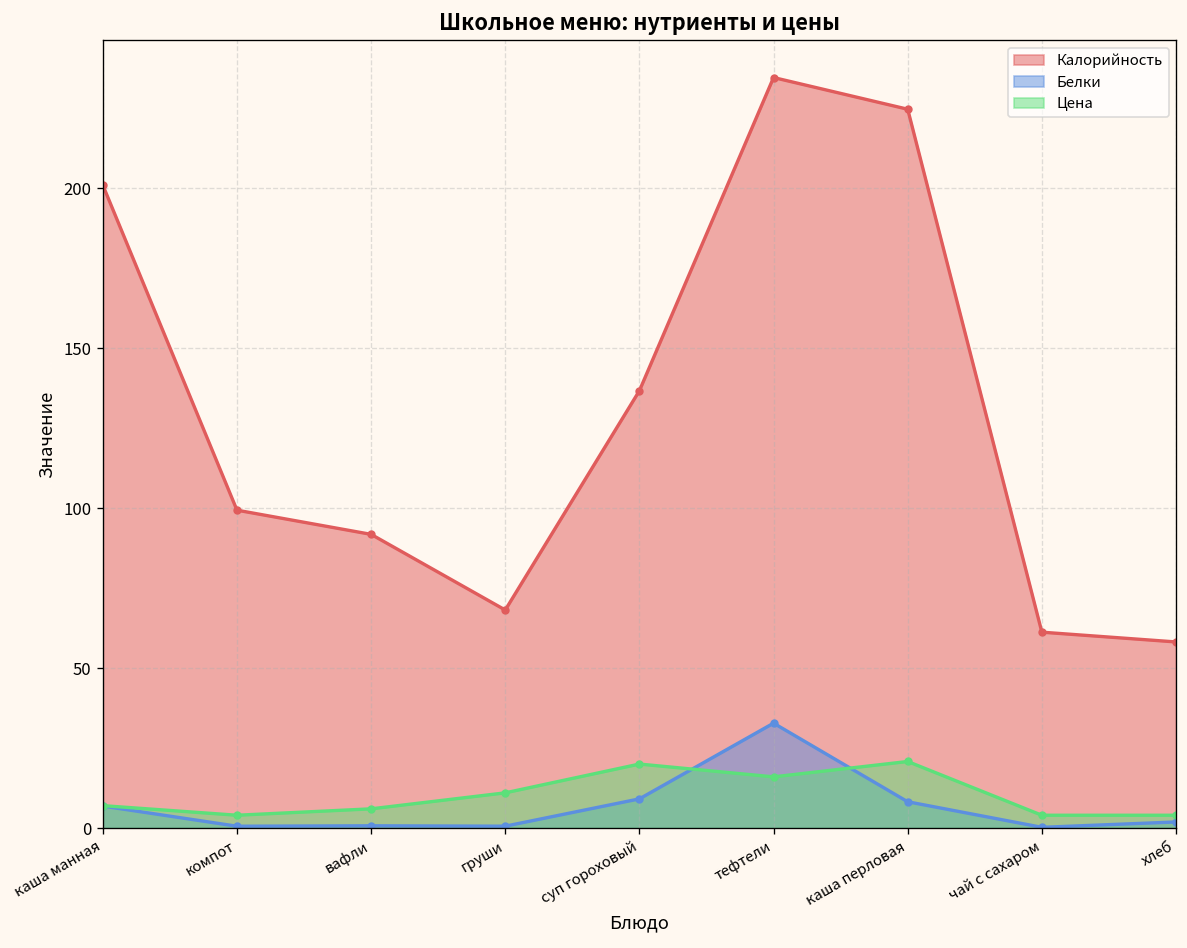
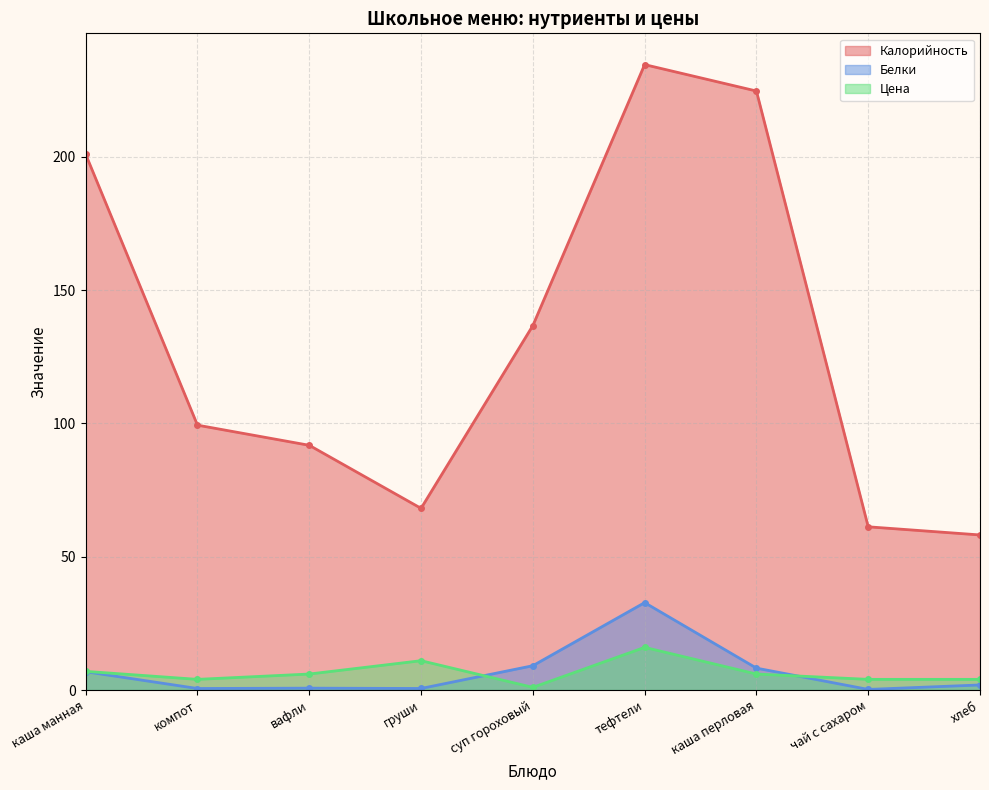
Цена, суп гороховый: 20 -> 1
Цена, каша перловая: 21 -> 6
